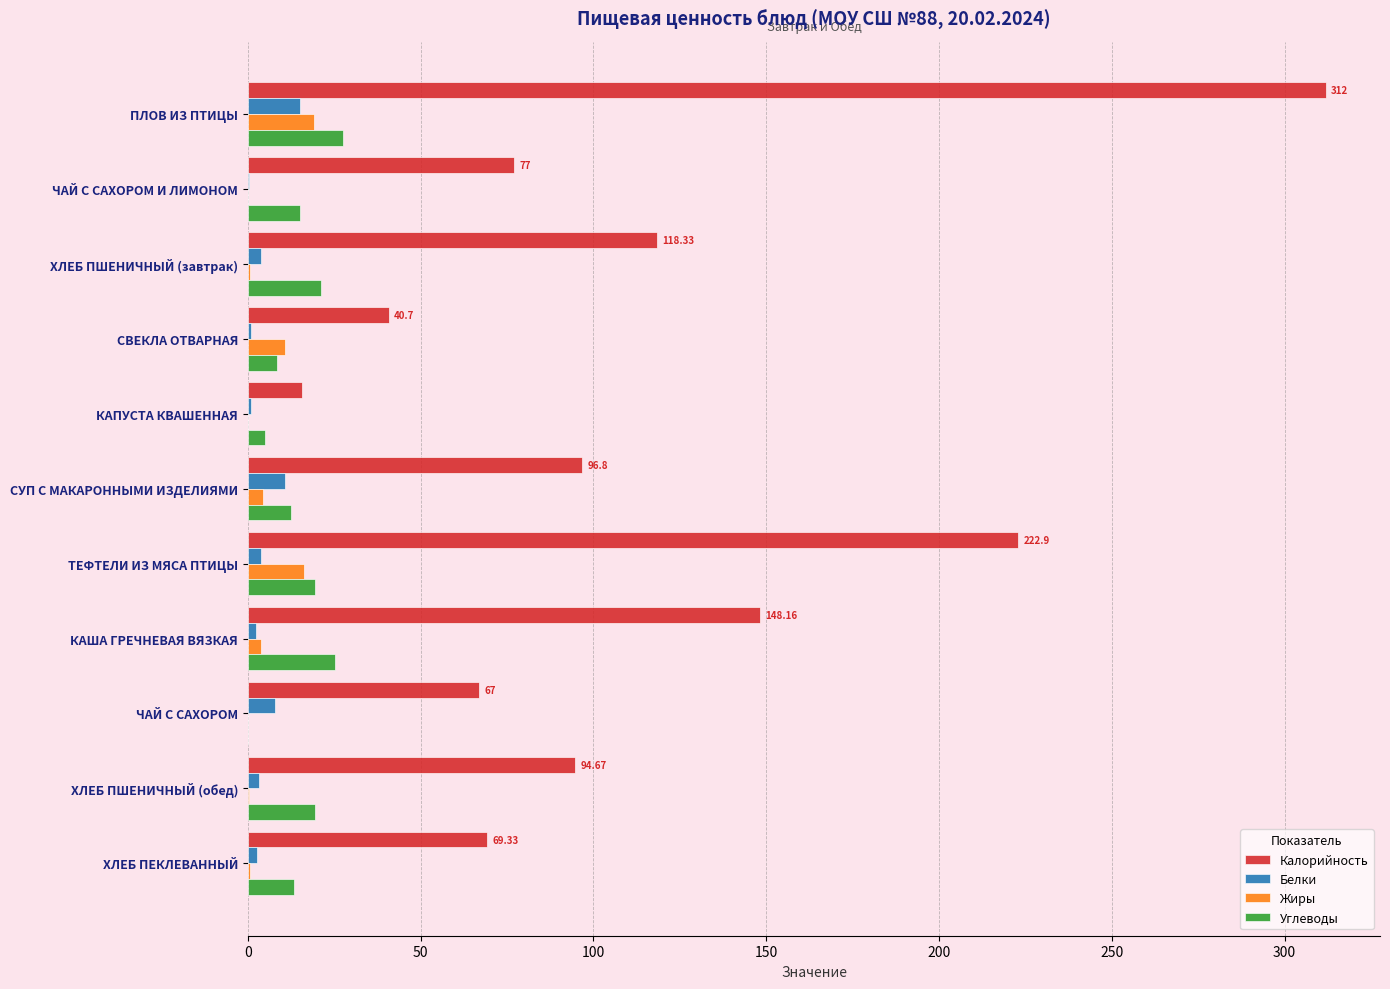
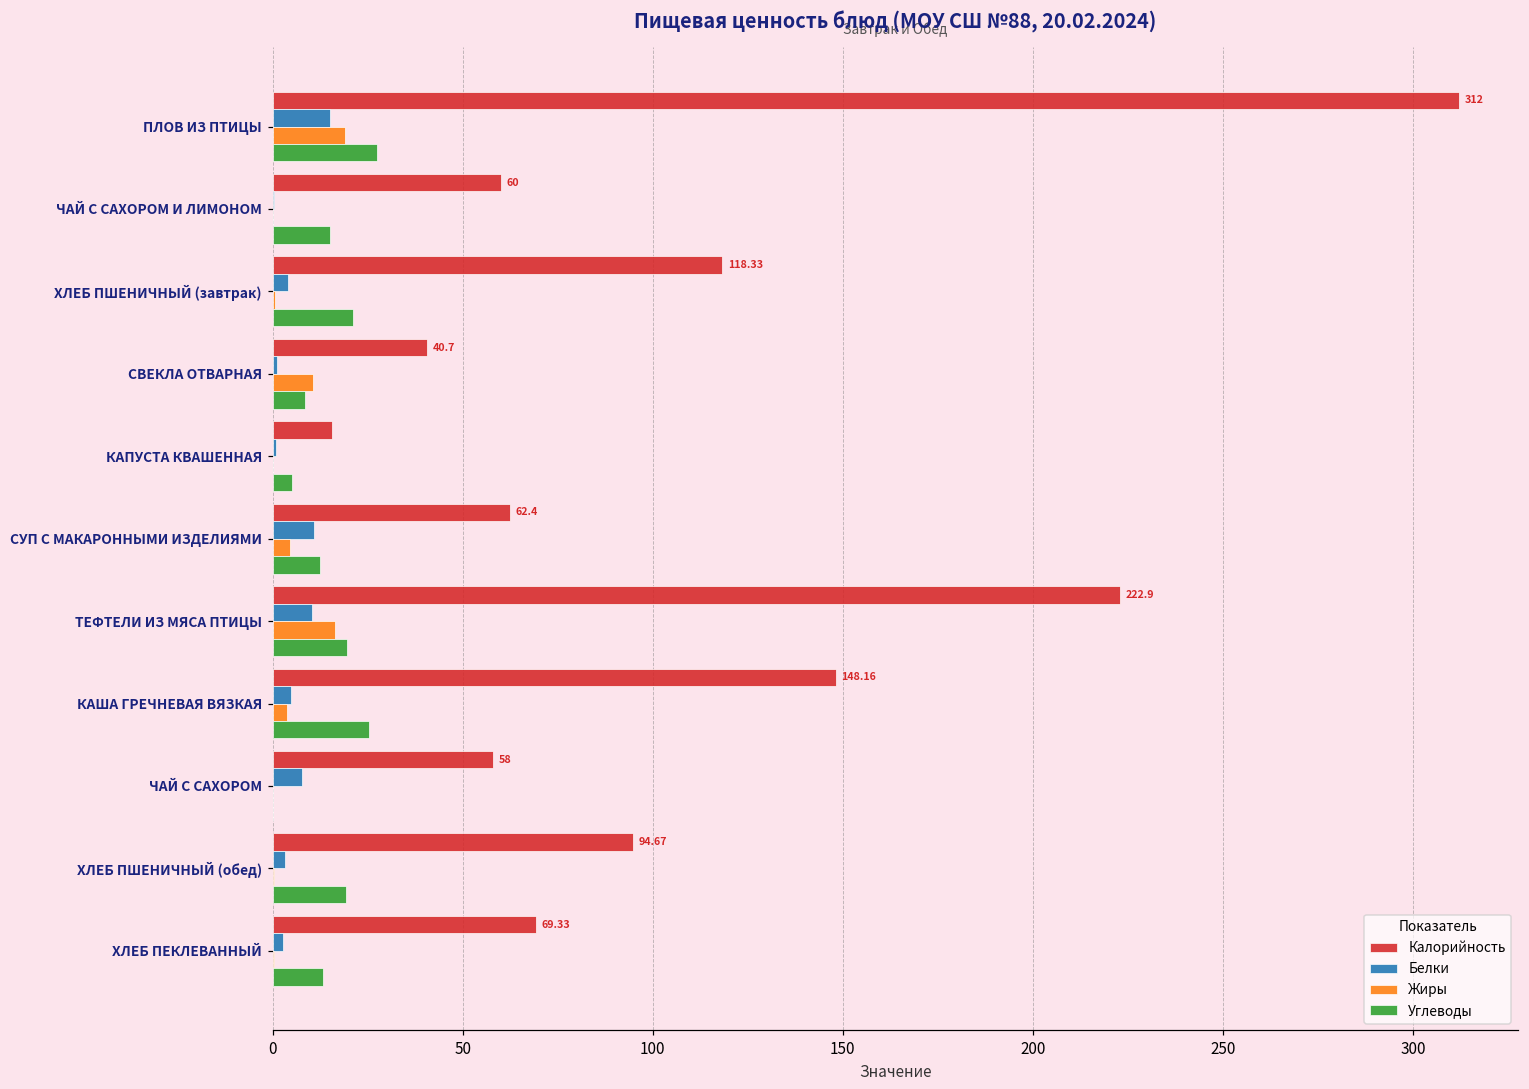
Калорийность, ЧАЙ С САХОРОМ И ЛИМОНОМ: 77 -> 60
Калорийность, СУП С МАКАРОННЫМИ ИЗДЕЛИЯМИ: 96.8 -> 62.4
Белки, ТЕФТЕЛИ ИЗ МЯСА ПТИЦЫ: 4 -> 10
Белки, КАША ГРЕЧНЕВАЯ ВЯЗКАЯ: 2 -> 5
Калорийность, ЧАЙ С САХОРОМ: 67 -> 58
